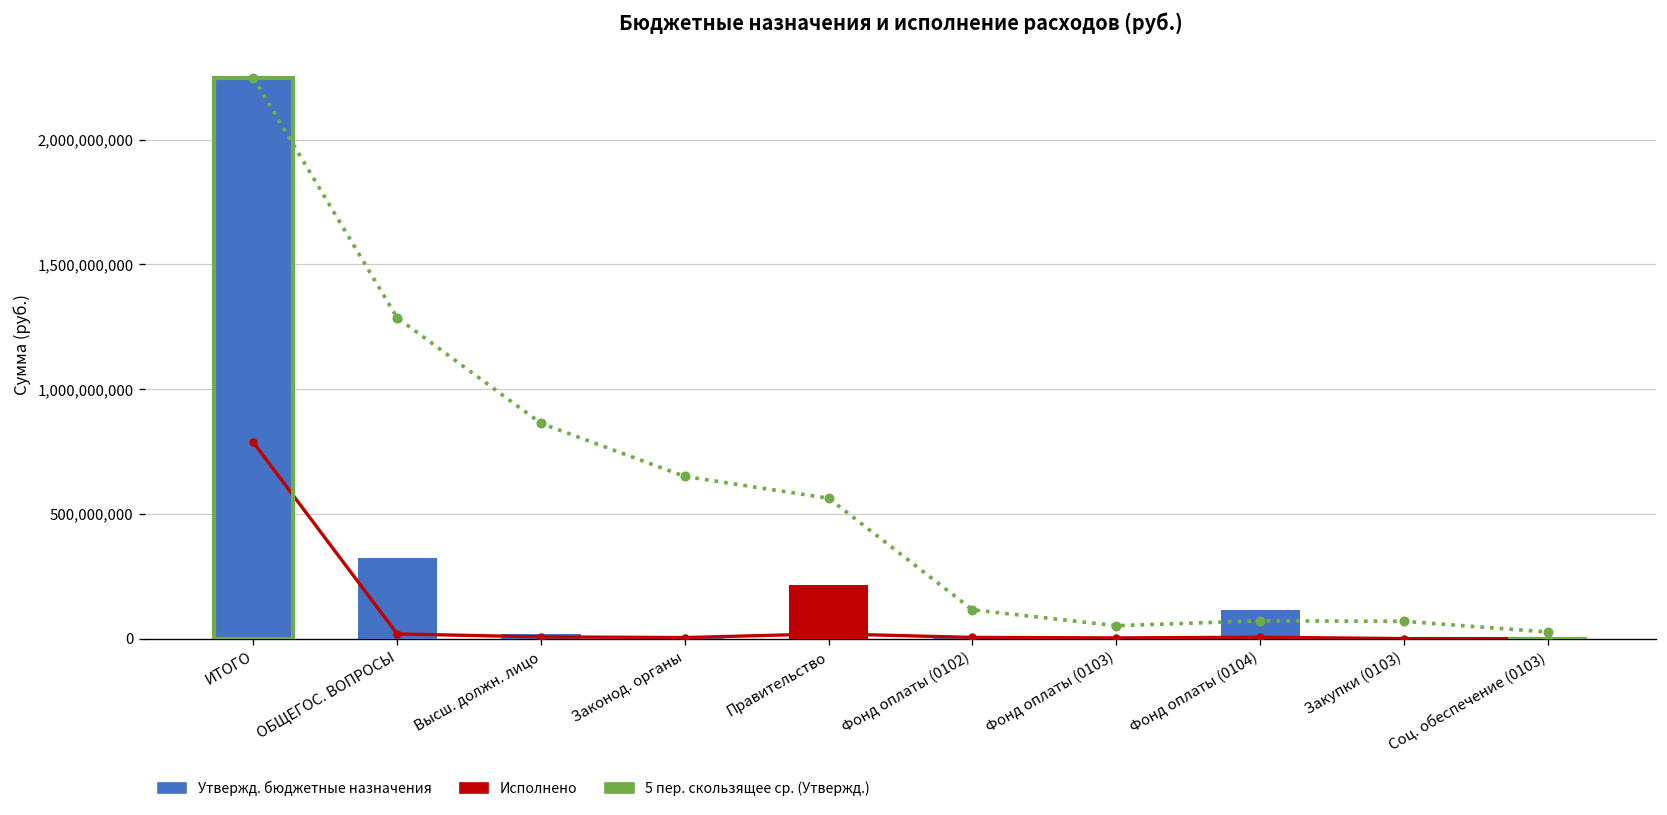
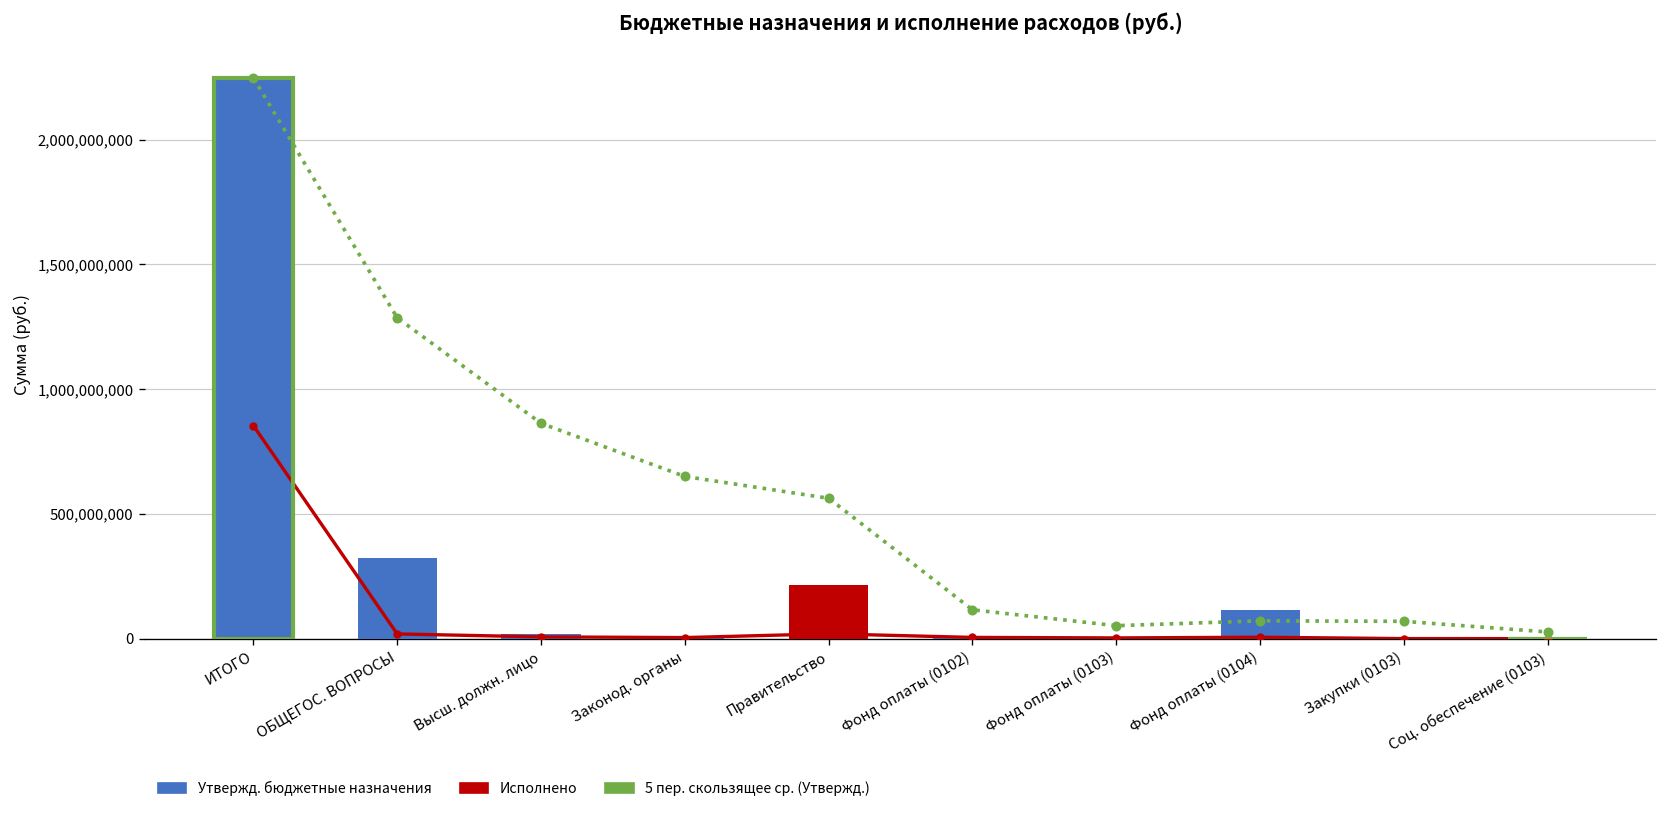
Исполнено, ИТОГО: 790,000,000 -> 850,000,000
